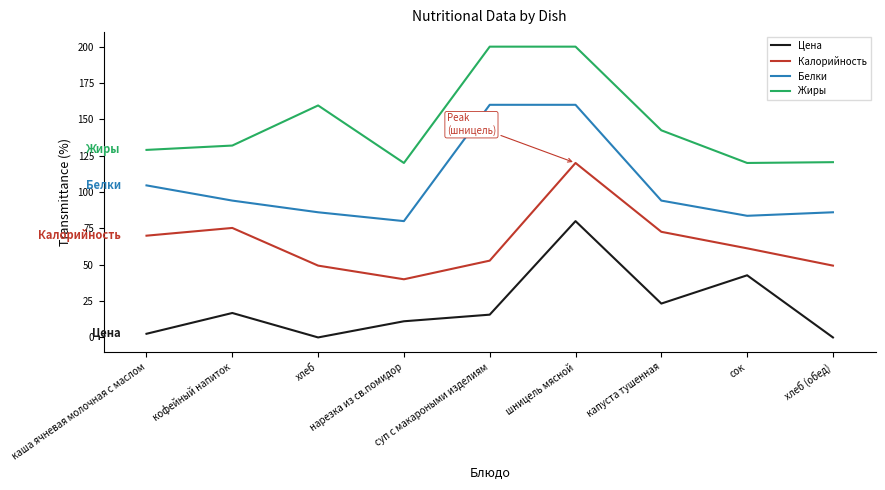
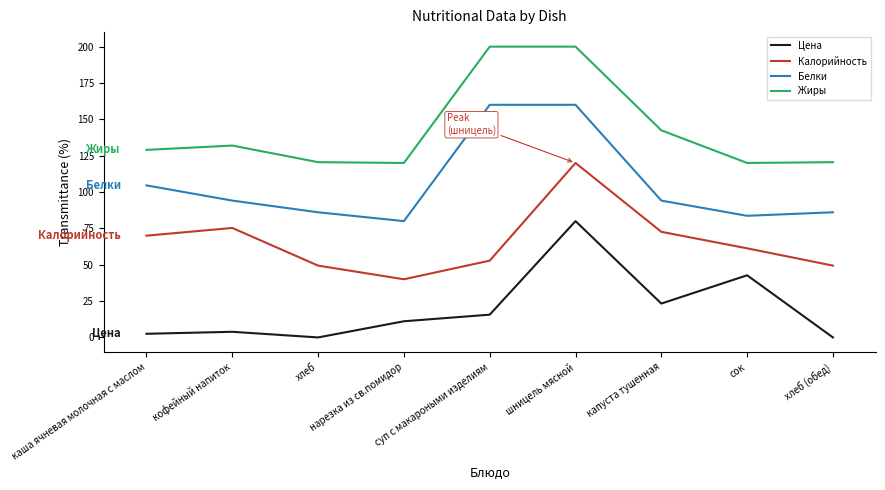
Цена, кофейный напиток: 17 -> 4
Жиры, хлеб: 160 -> 121
